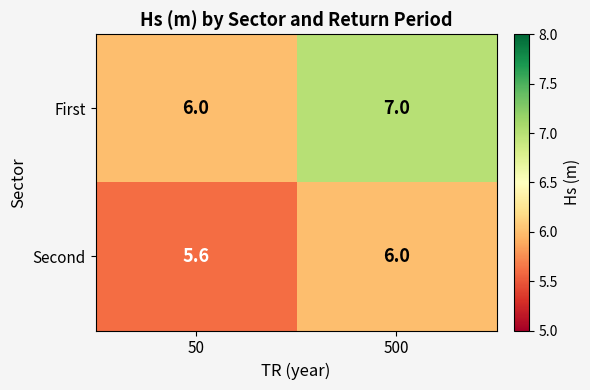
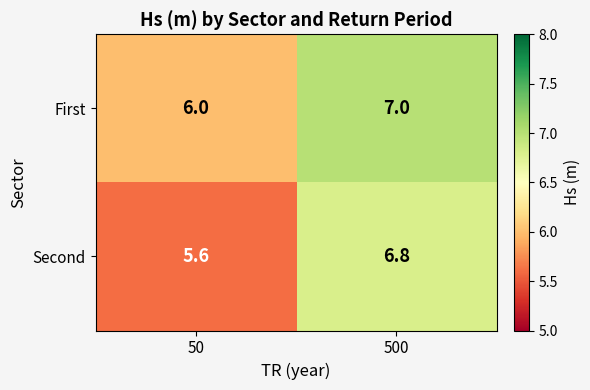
Second, 500: 6.0 -> 6.8
